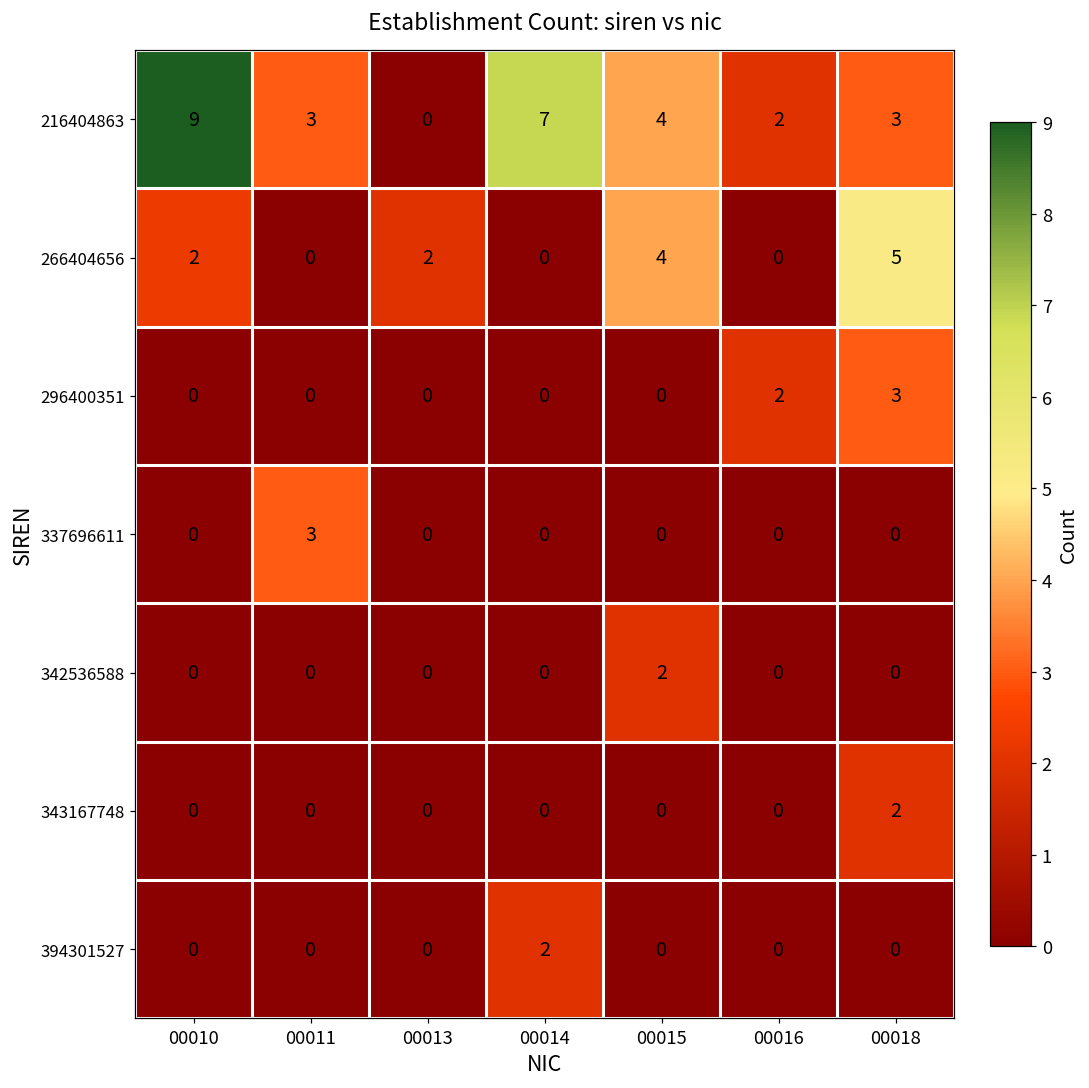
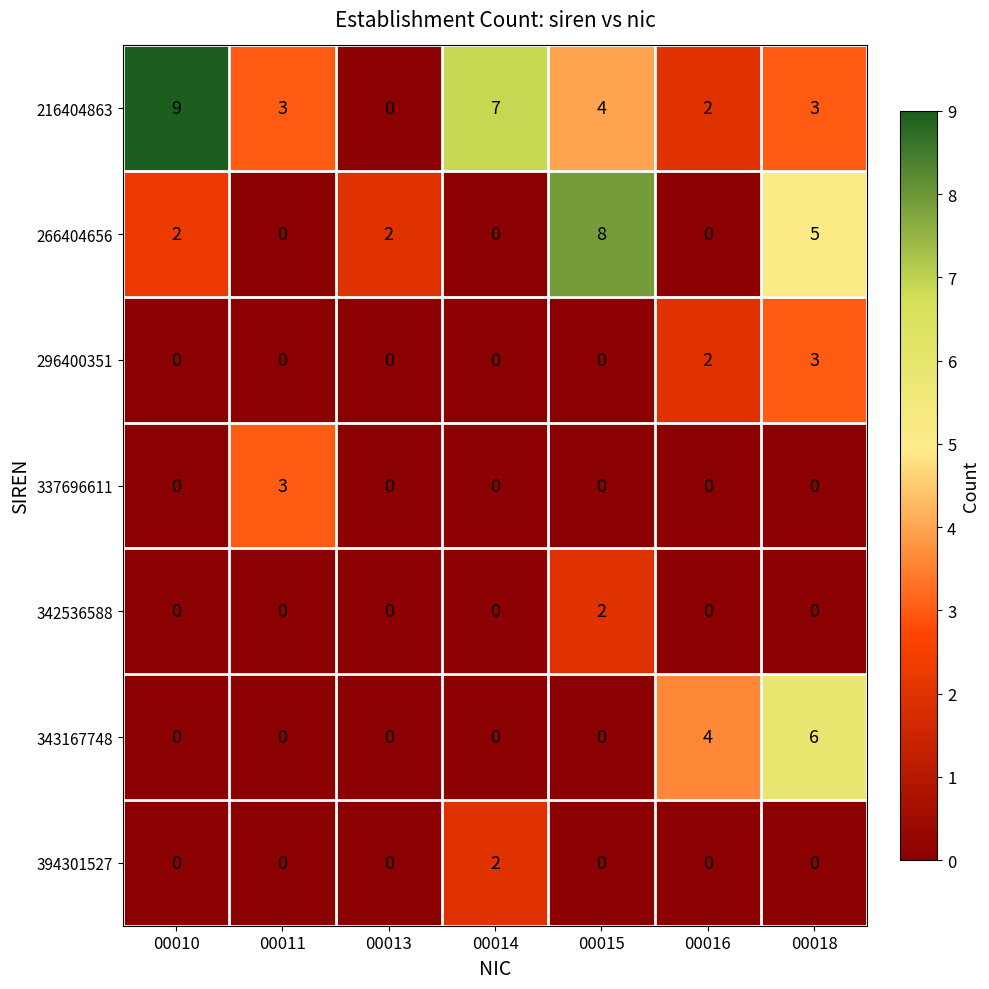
266404656, 00015: 4 -> 8
343167748, 00016: 0 -> 4
343167748, 00018: 2 -> 6
